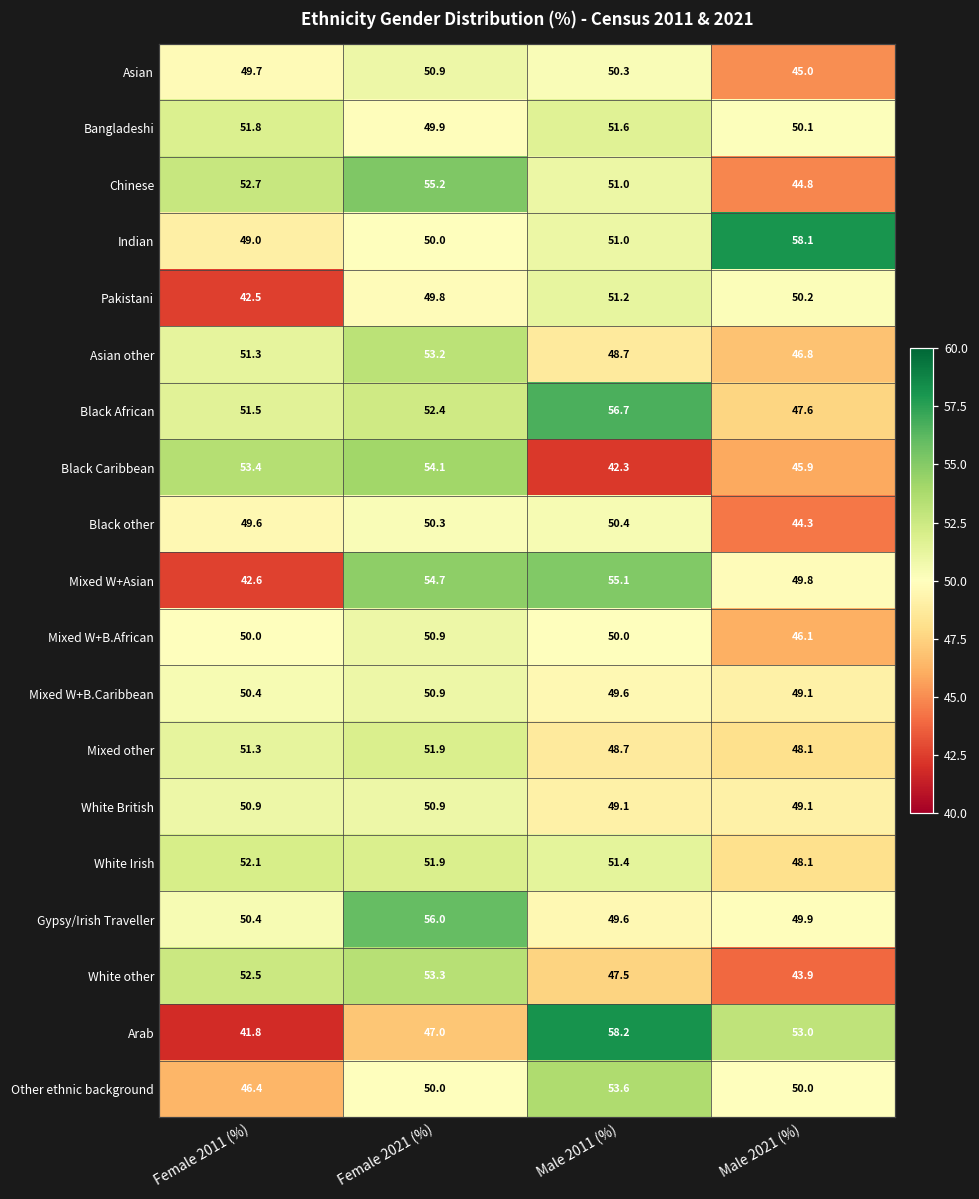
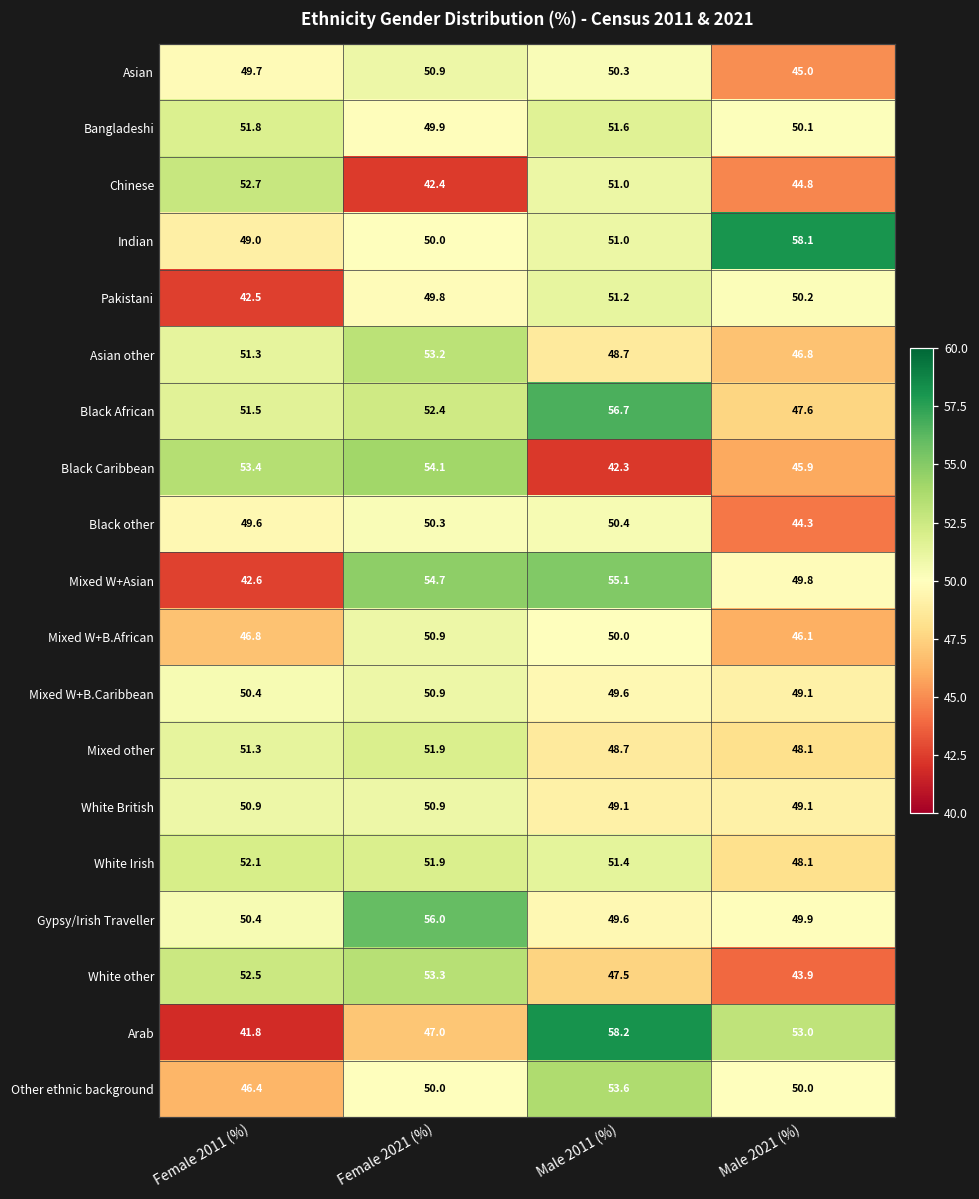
Chinese, Female 2021 (%): 55.2 -> 42.4
Mixed W+B.African, Female 2011 (%): 50.0 -> 46.8
